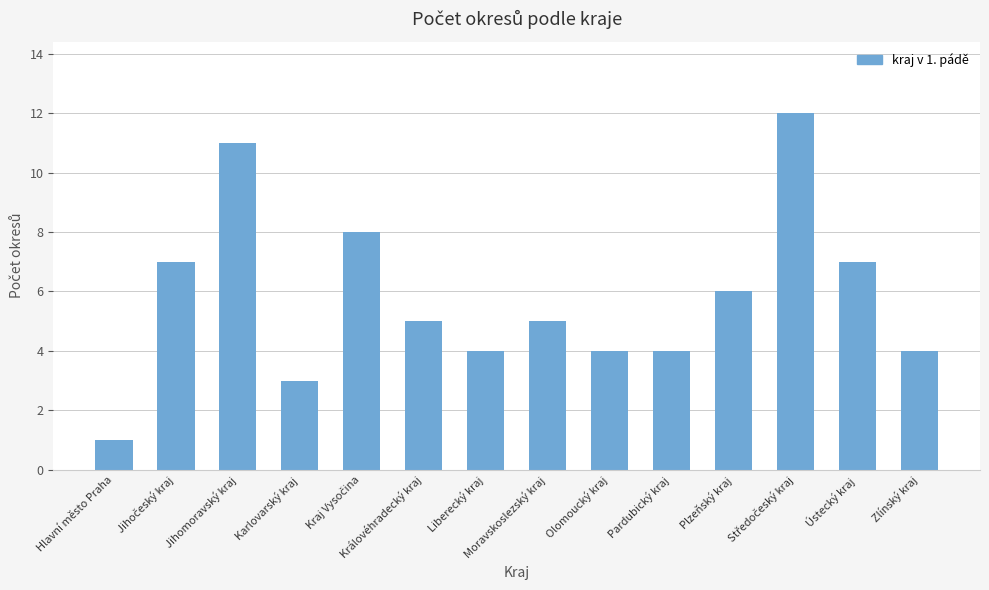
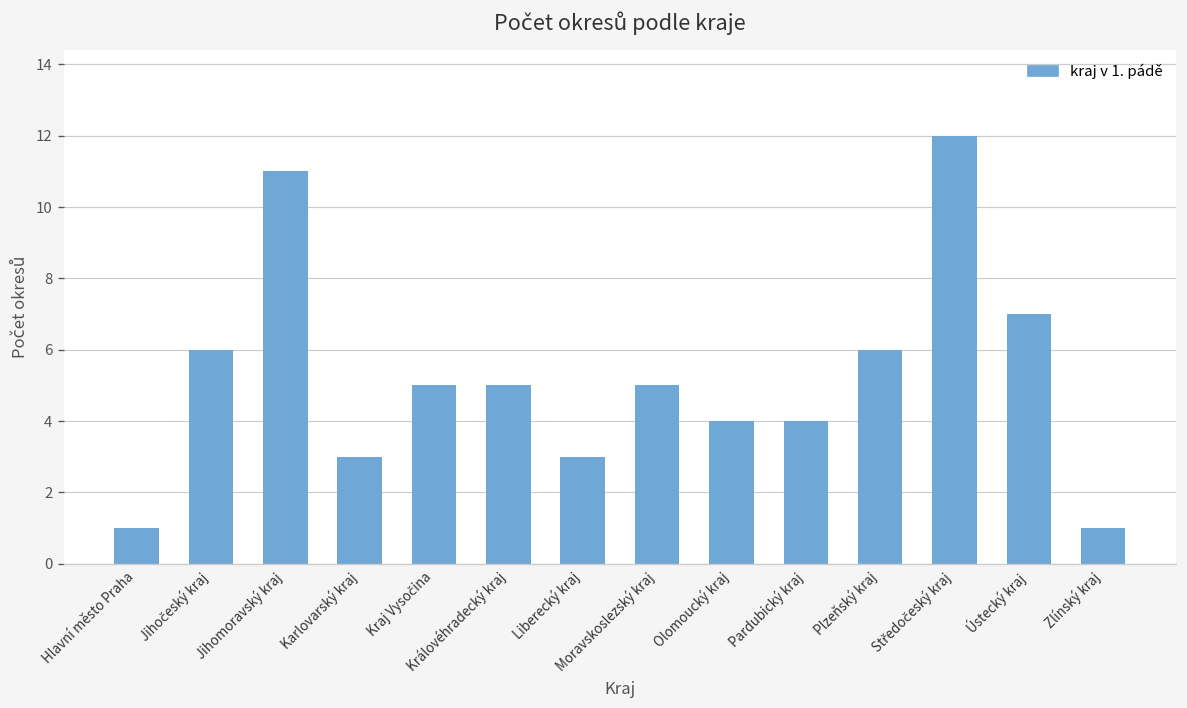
Jihočeský kraj: 7 -> 6
Kraj Vysočina: 8 -> 5
Liberecký kraj: 4 -> 3
Zlínský kraj: 4 -> 1
